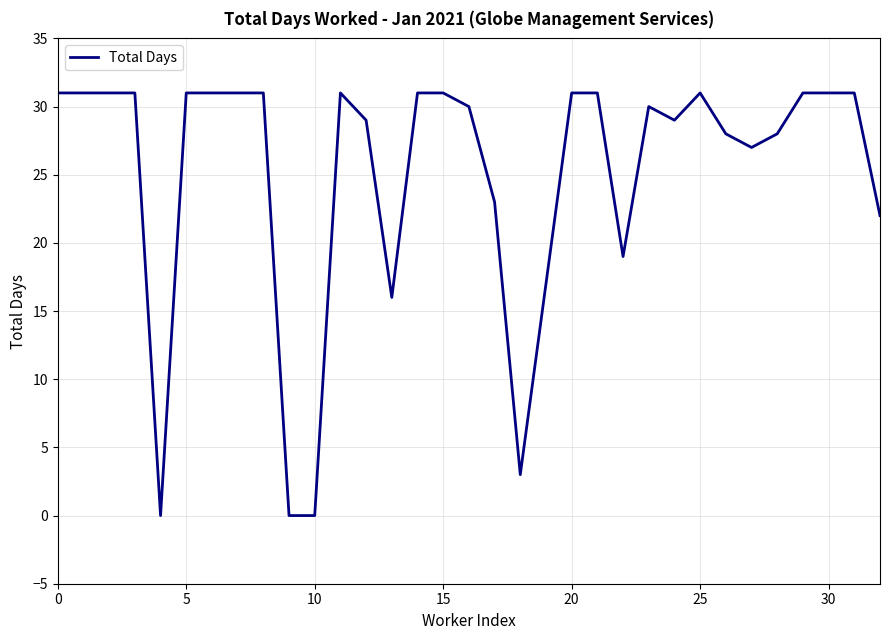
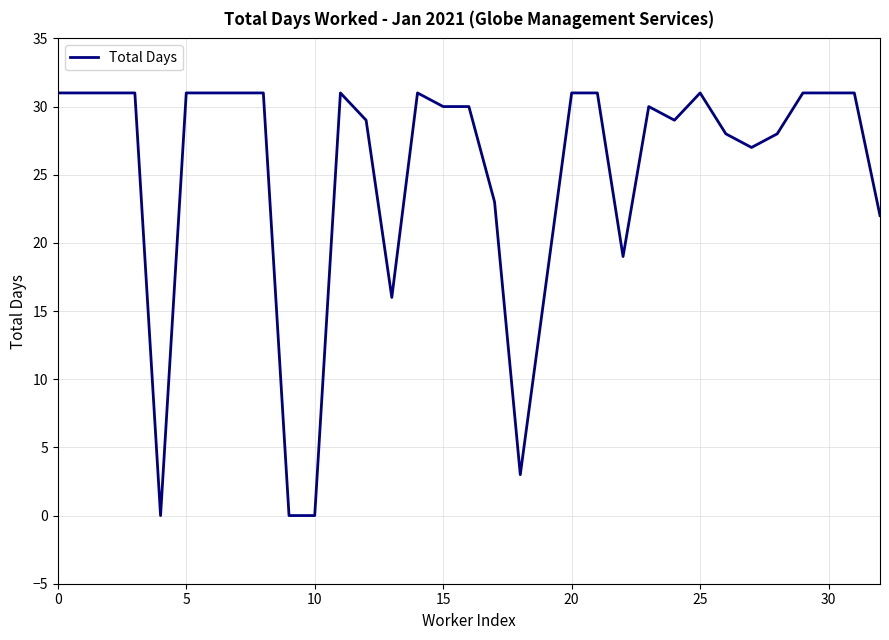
15: 31 -> 30
